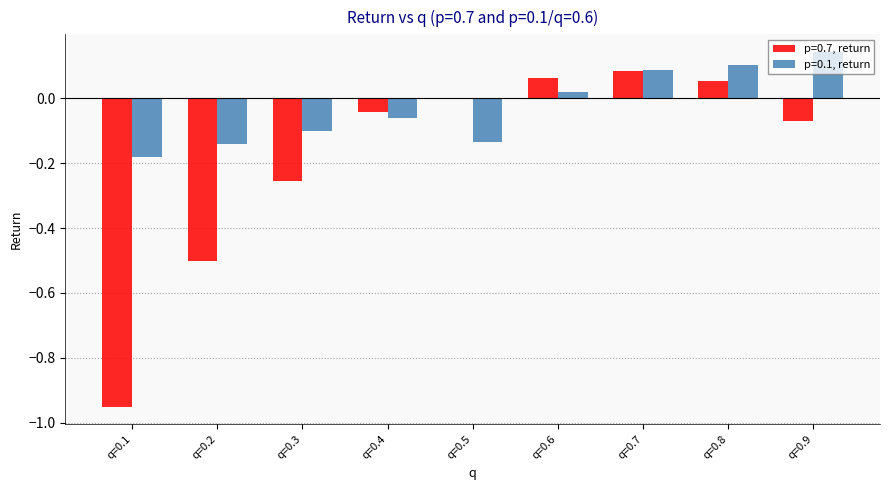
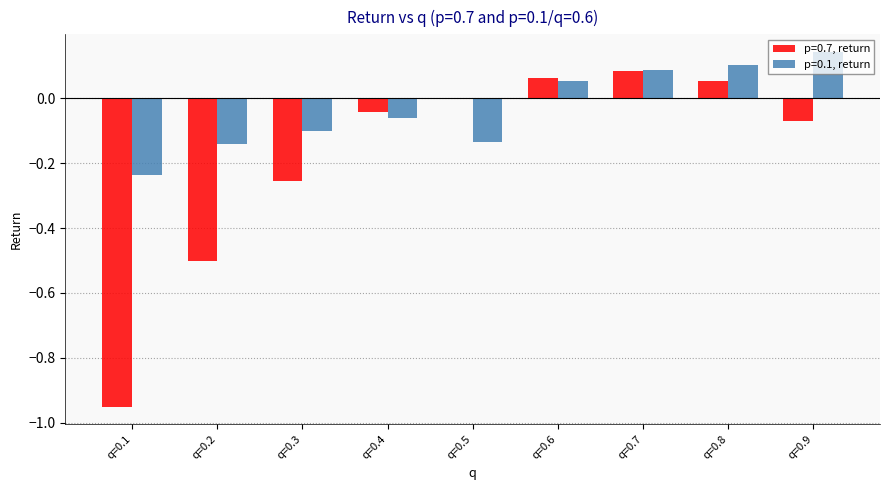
p=0.1, return, q=0.1: -0.18 -> -0.24
p=0.1, return, q=0.6: 0.02 -> 0.05
